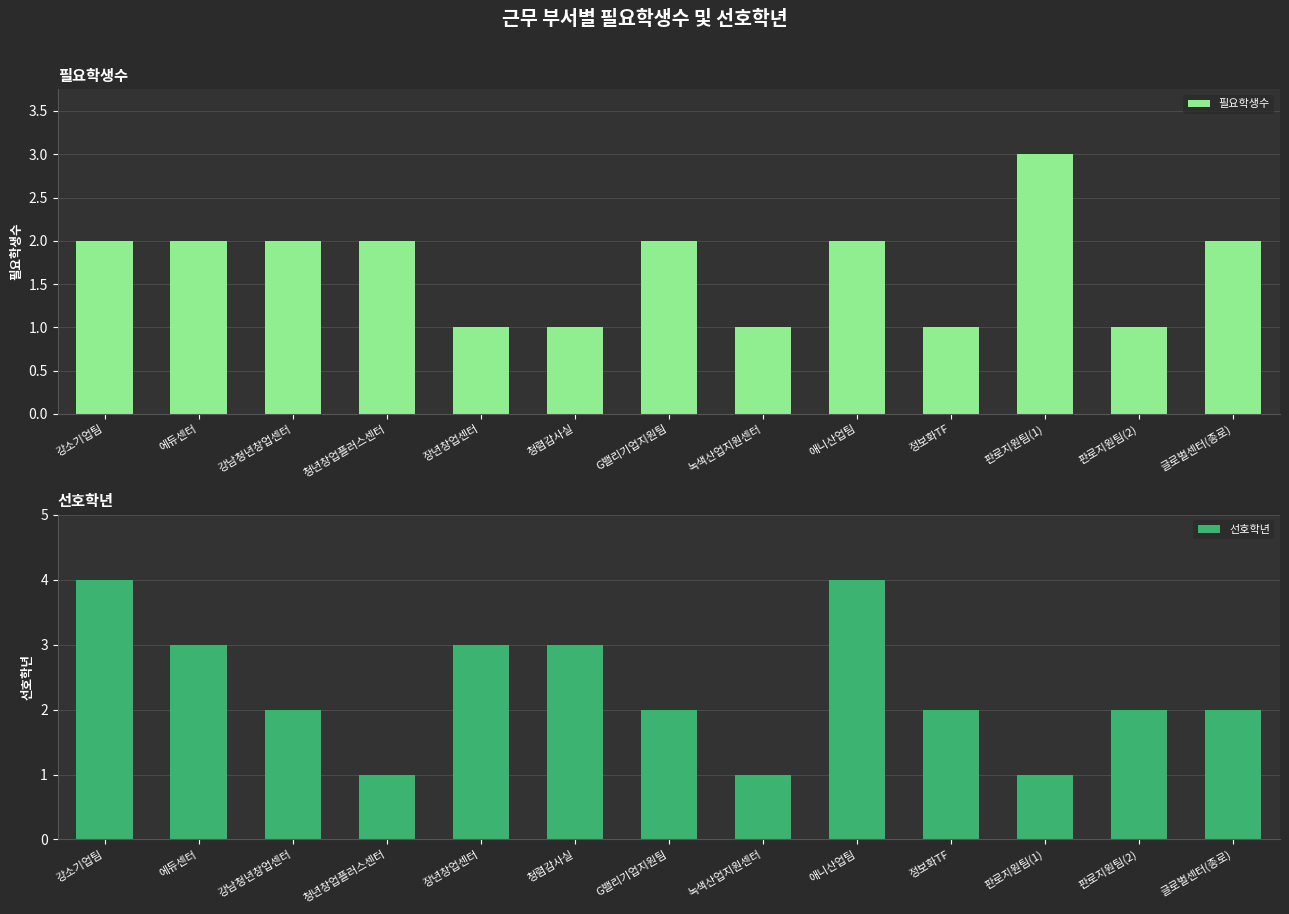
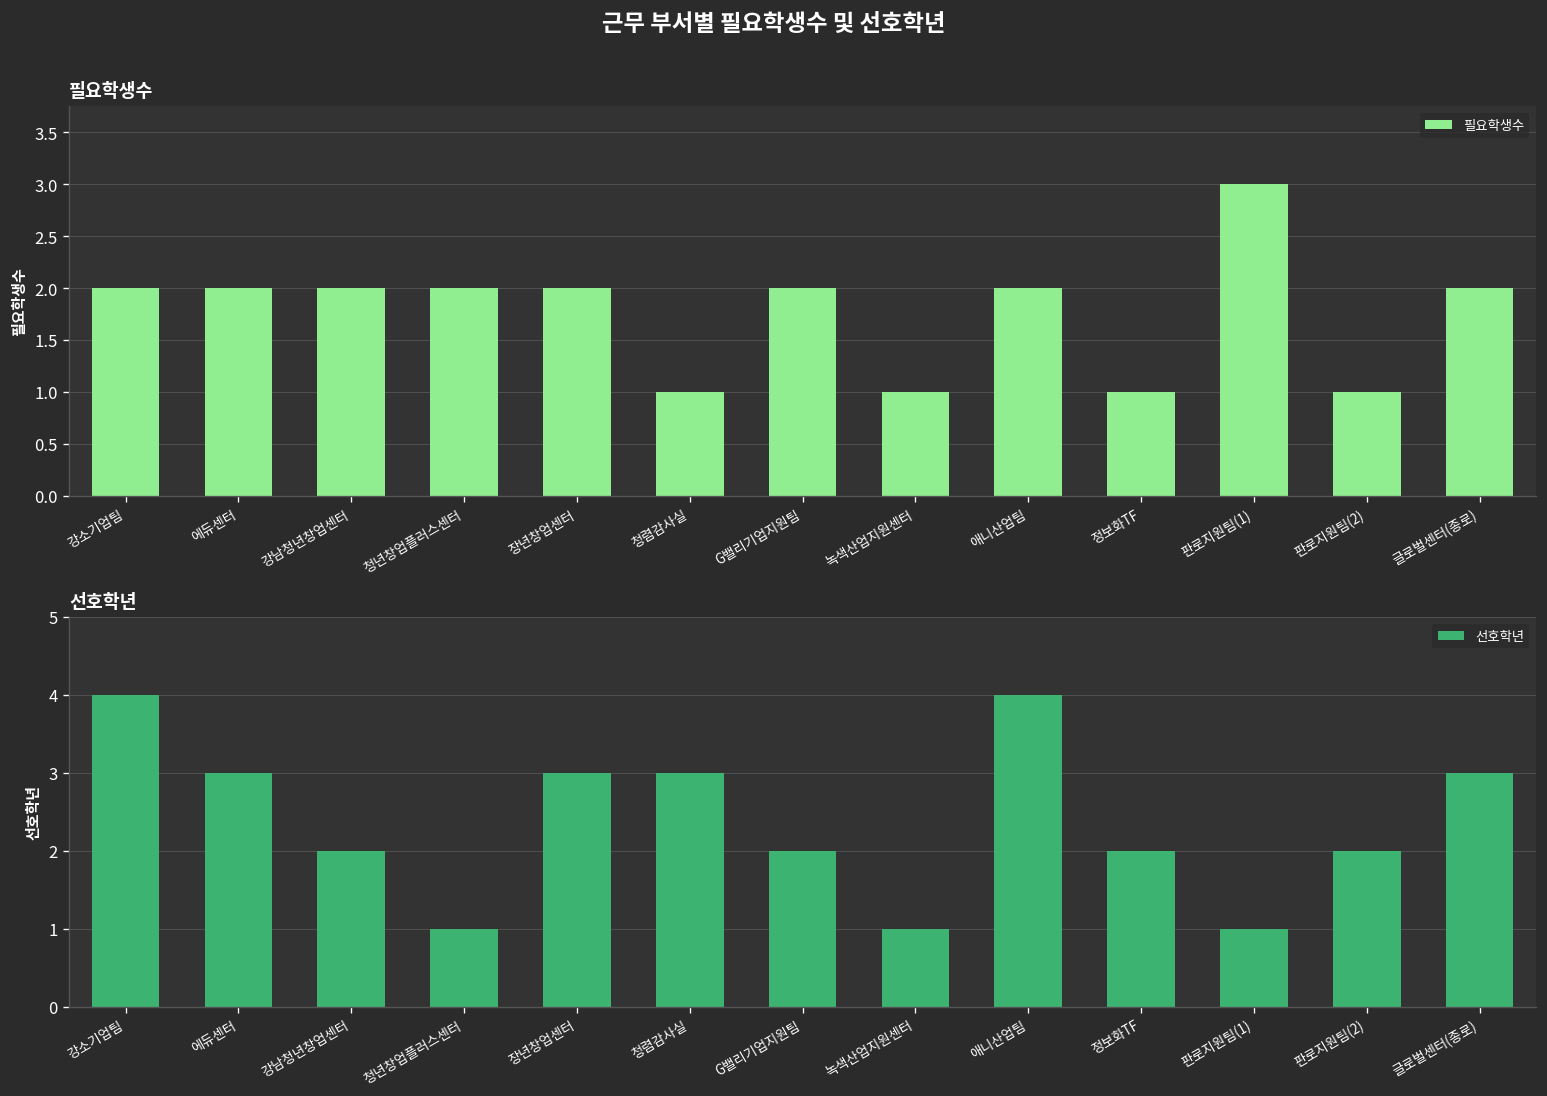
필요학생수, 장년창업센터: 1 -> 2
선호학년, 글로벌센터(종로): 2 -> 3
